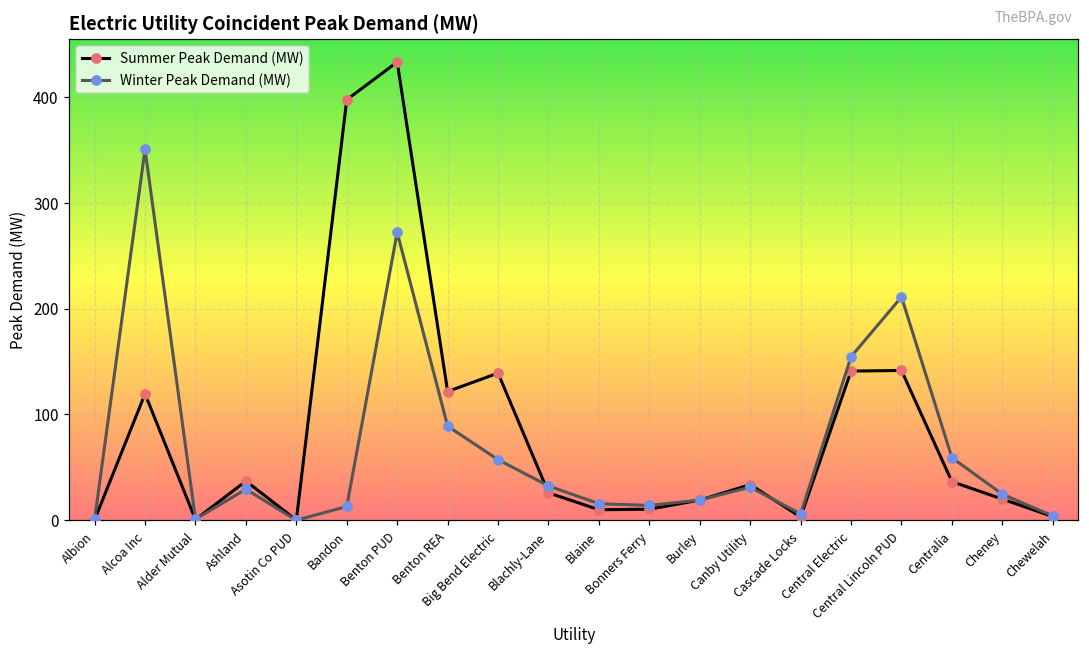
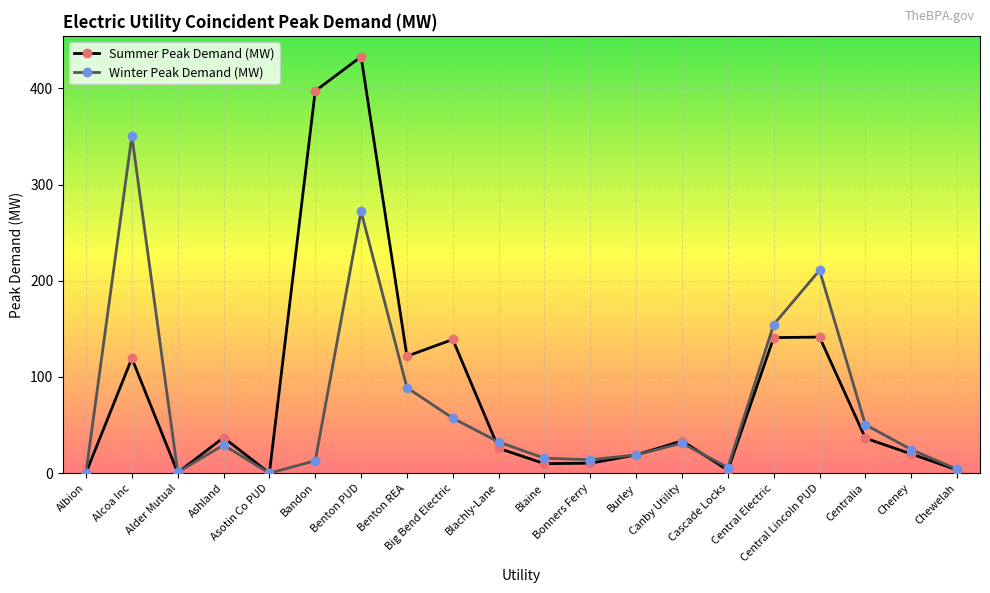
Winter Peak Demand (MW), Centralia: 60 -> 50
